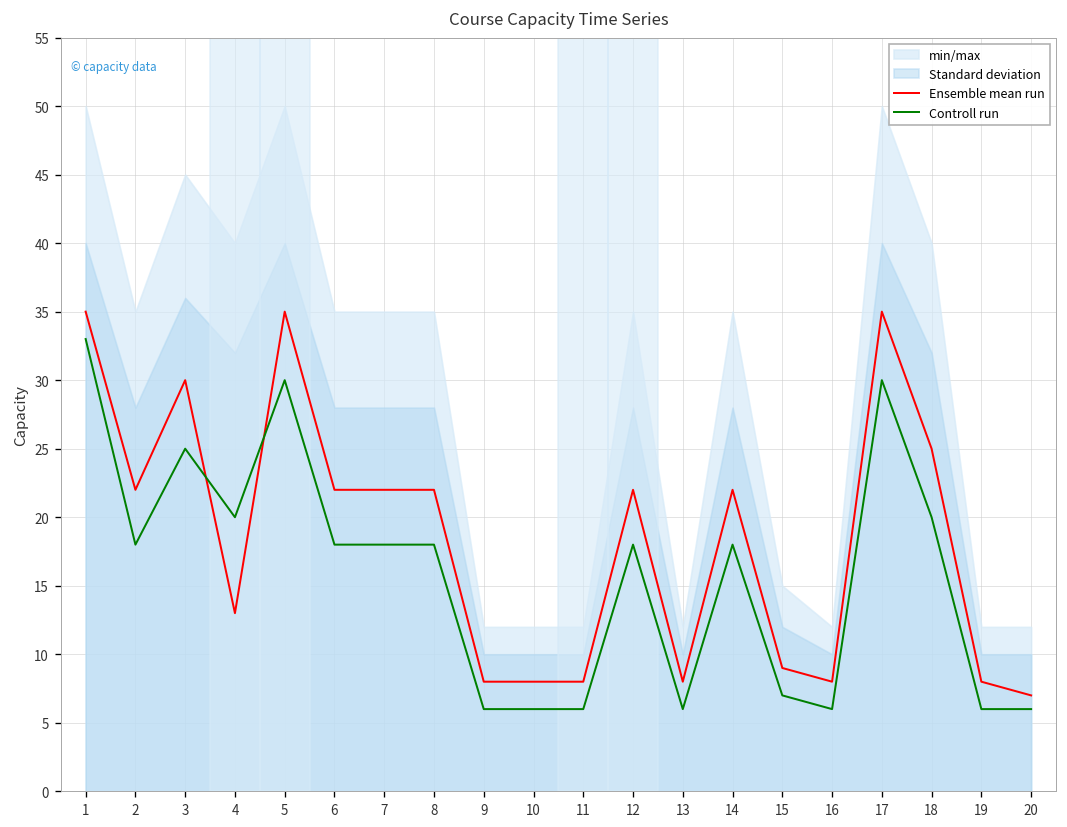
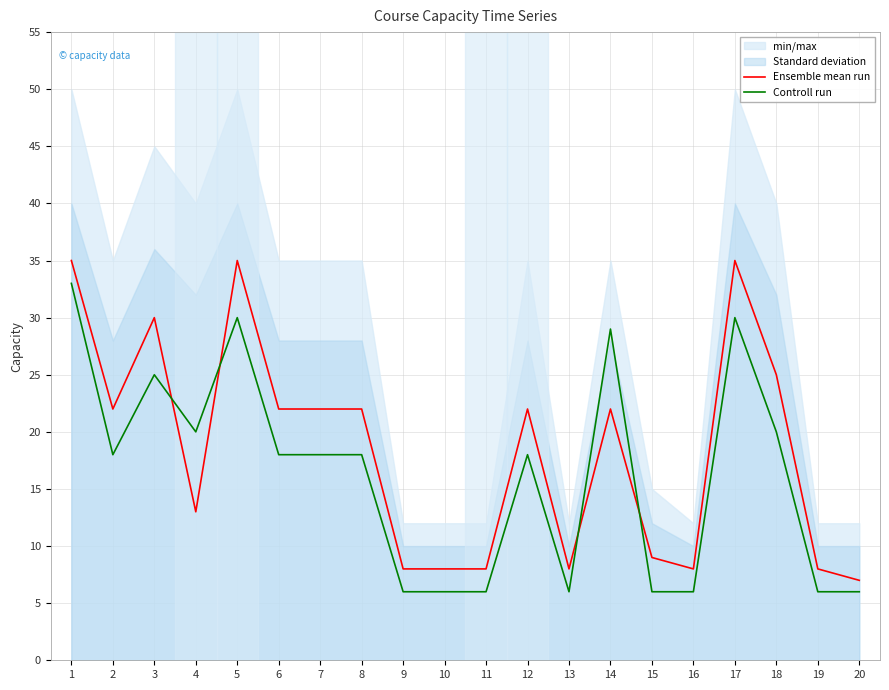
Controll run, 14: 18 -> 29
Controll run, 15: 7 -> 6
